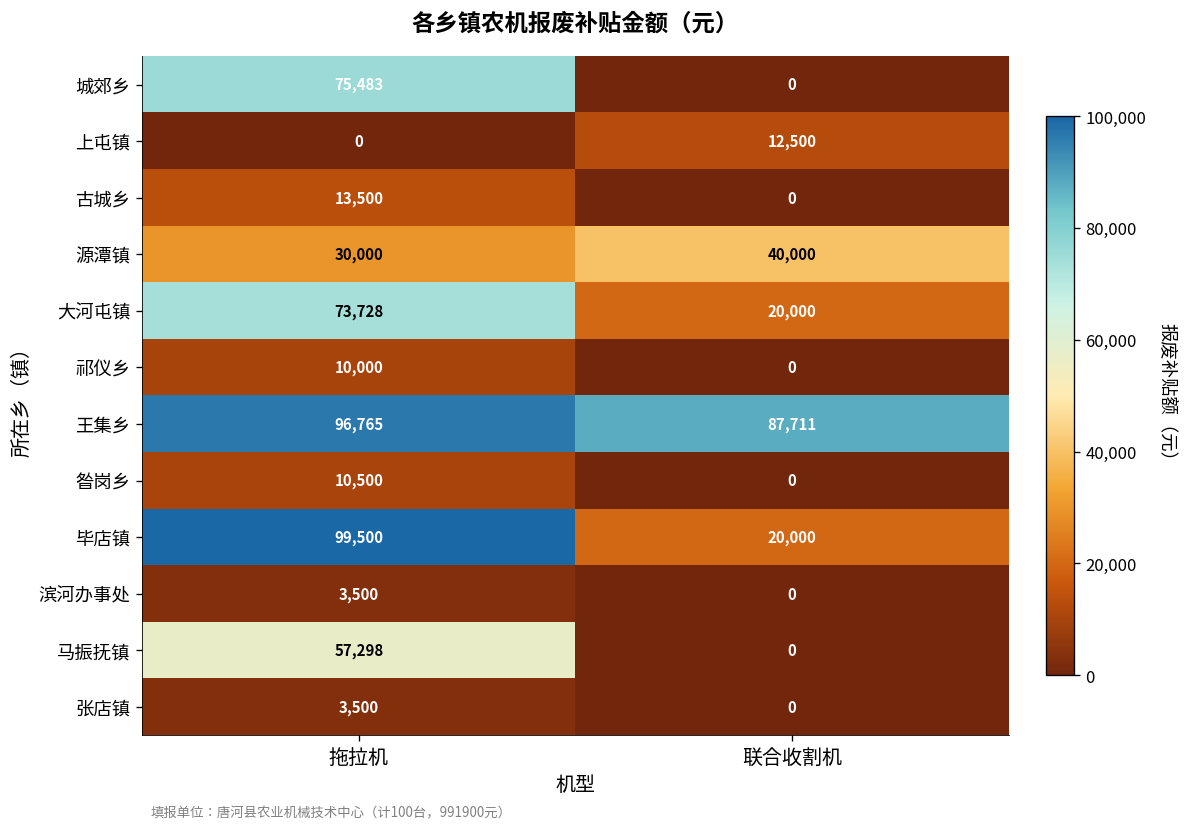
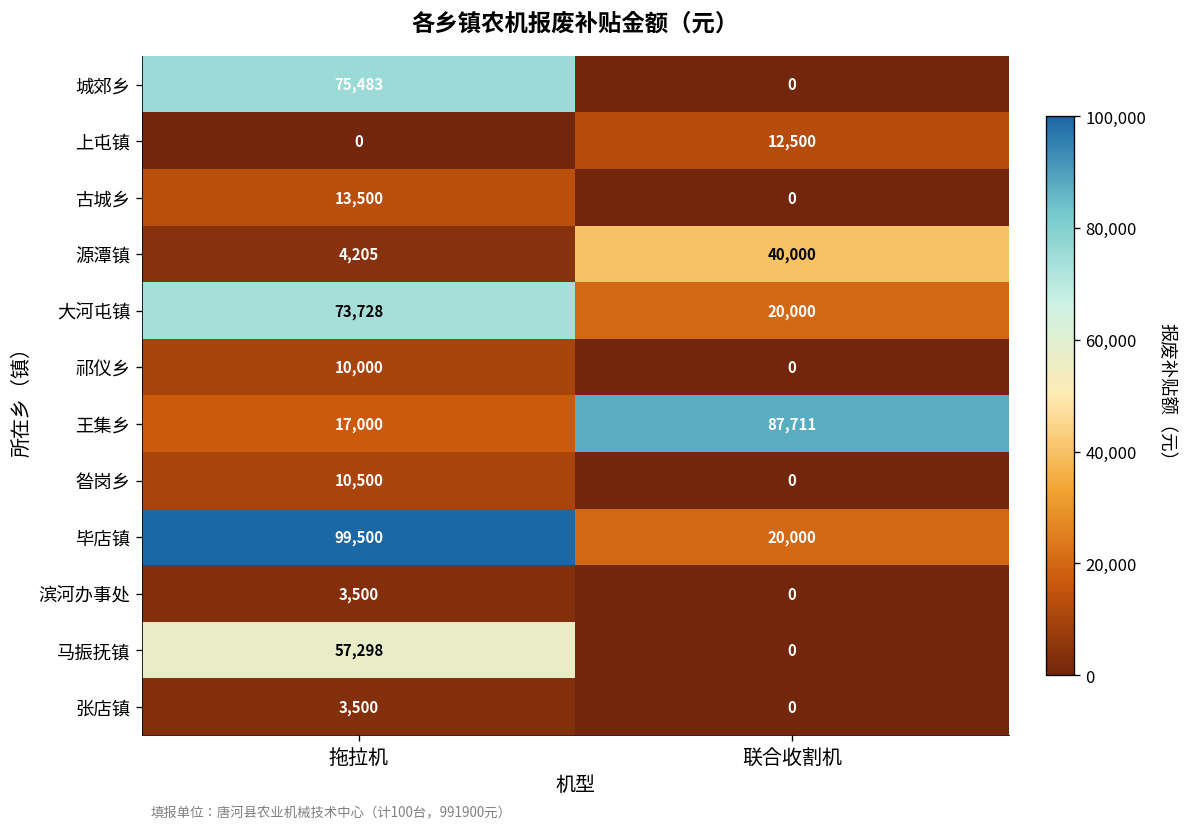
源潭镇, 拖拉机: 30,000 -> 4,205
王集乡, 拖拉机: 96,765 -> 17,000
